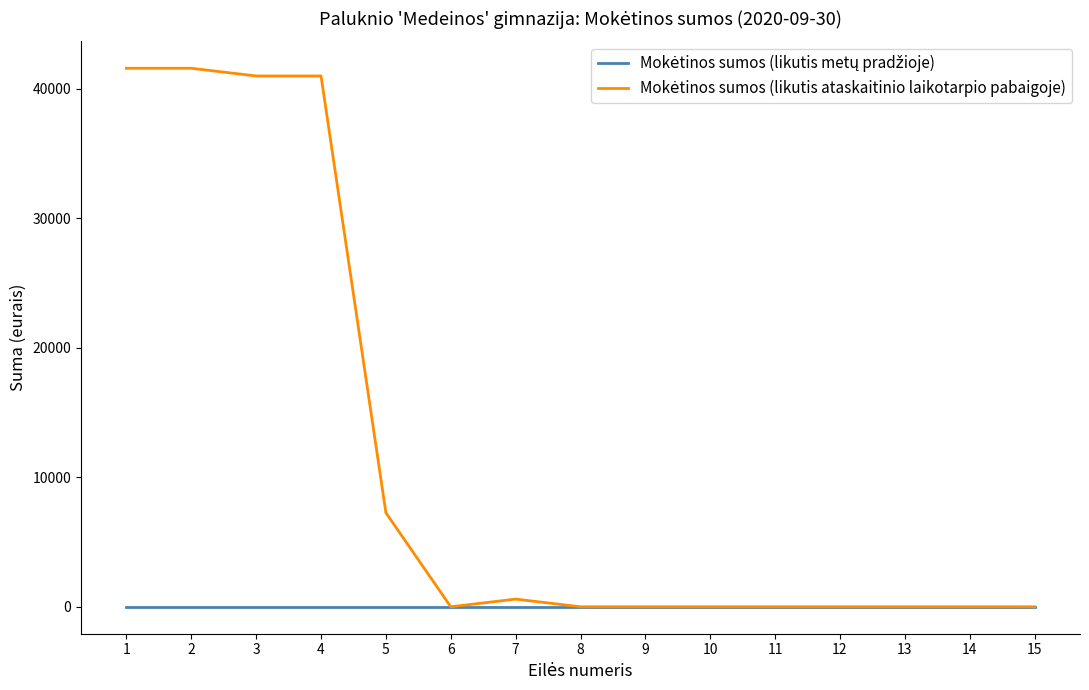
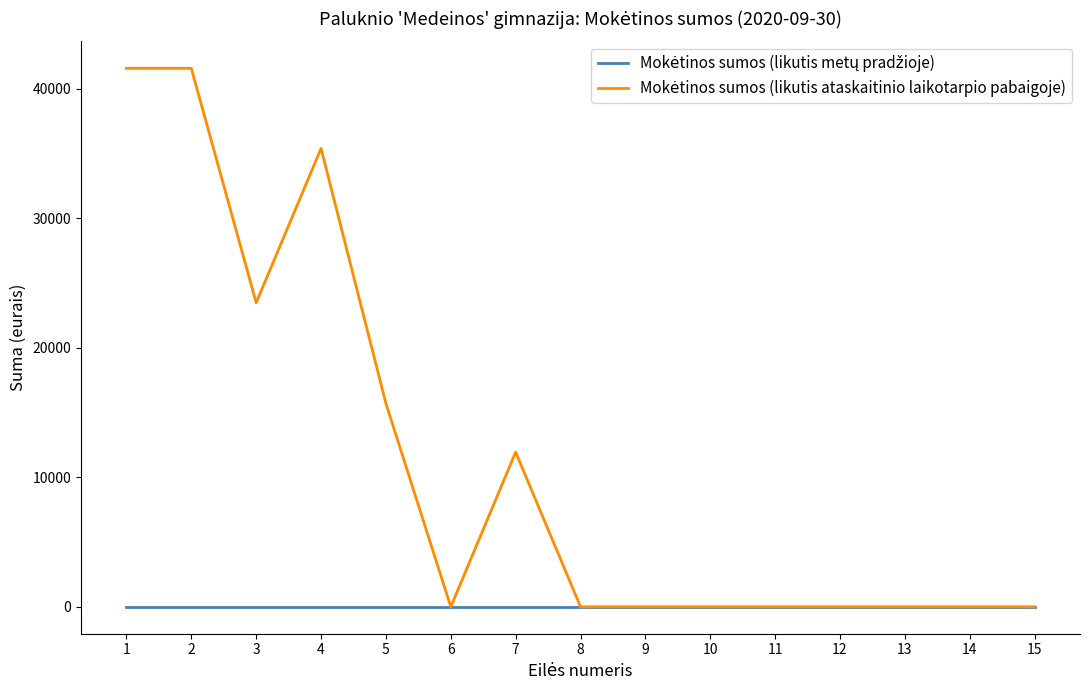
Mokėtinos sumos (likutis ataskaitinio laikotarpio pabaigoje), 3: 41000 -> 23500
Mokėtinos sumos (likutis ataskaitinio laikotarpio pabaigoje), 4: 41000 -> 35400
Mokėtinos sumos (likutis ataskaitinio laikotarpio pabaigoje), 5: 7300 -> 15700
Mokėtinos sumos (likutis ataskaitinio laikotarpio pabaigoje), 7: 600 -> 11900
